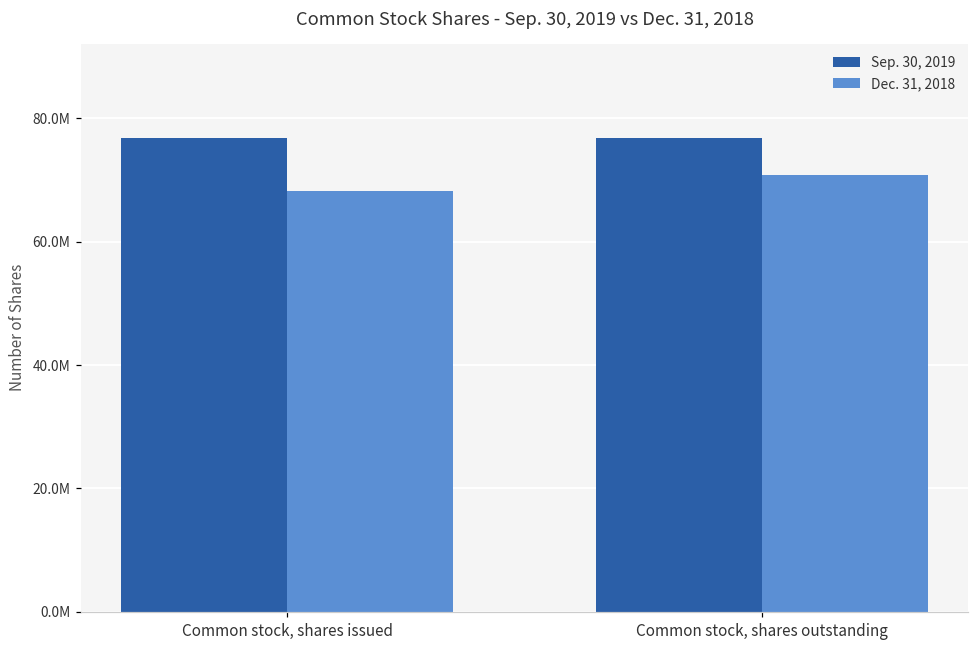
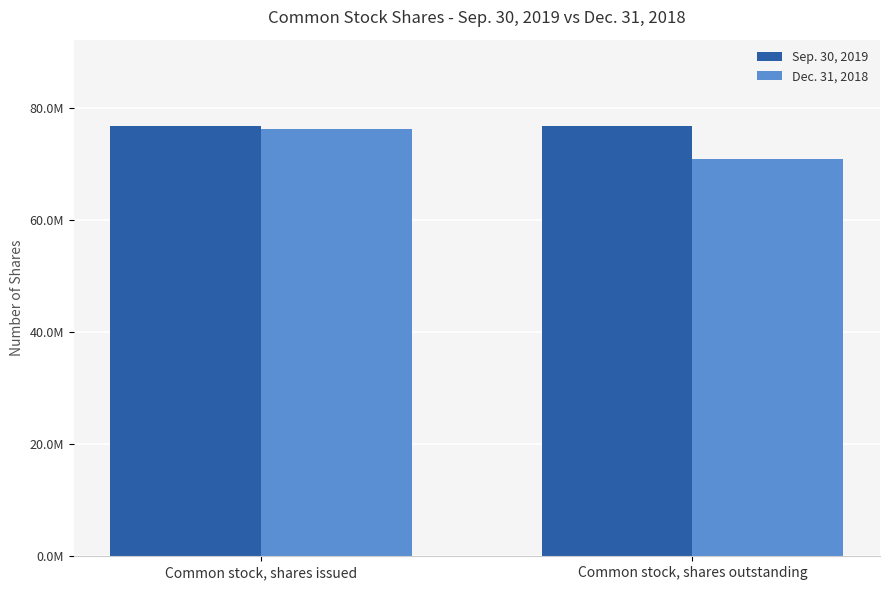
Dec. 31, 2018, Common stock, shares issued: 68000000 -> 76000000
